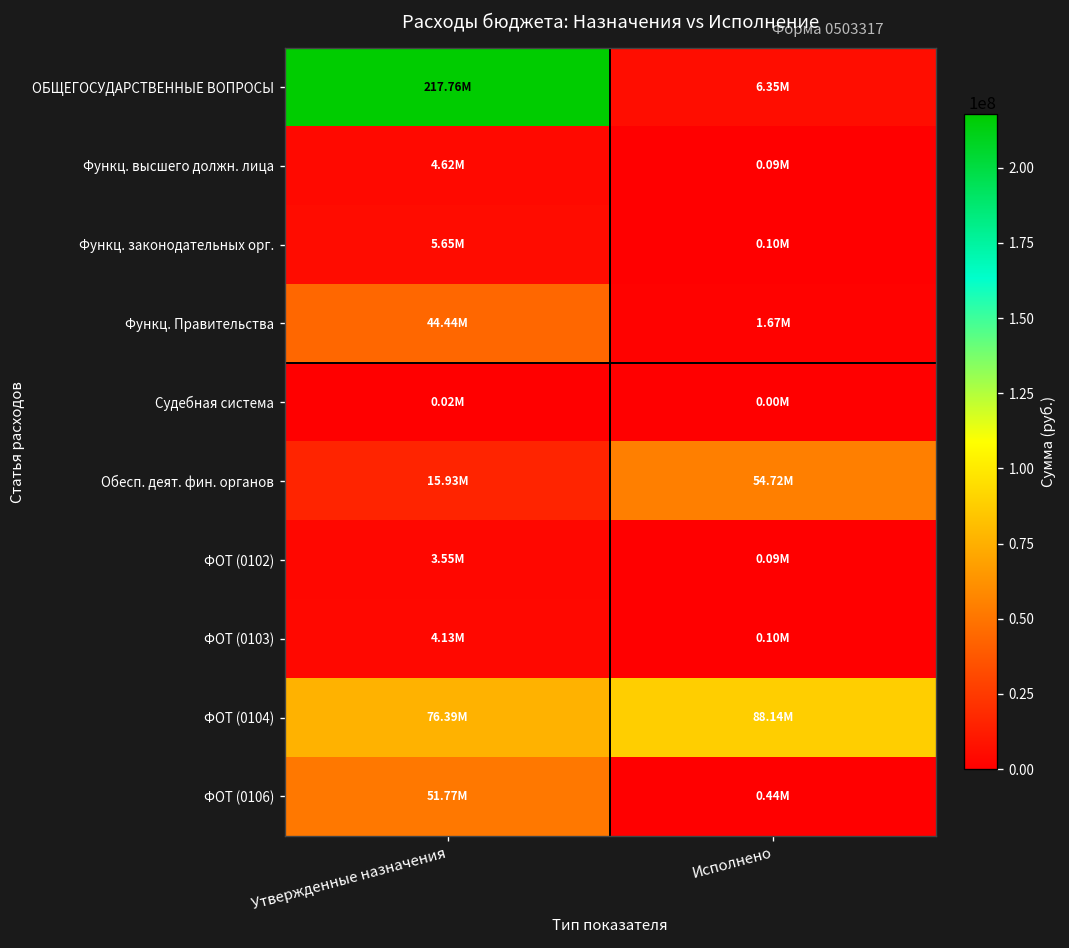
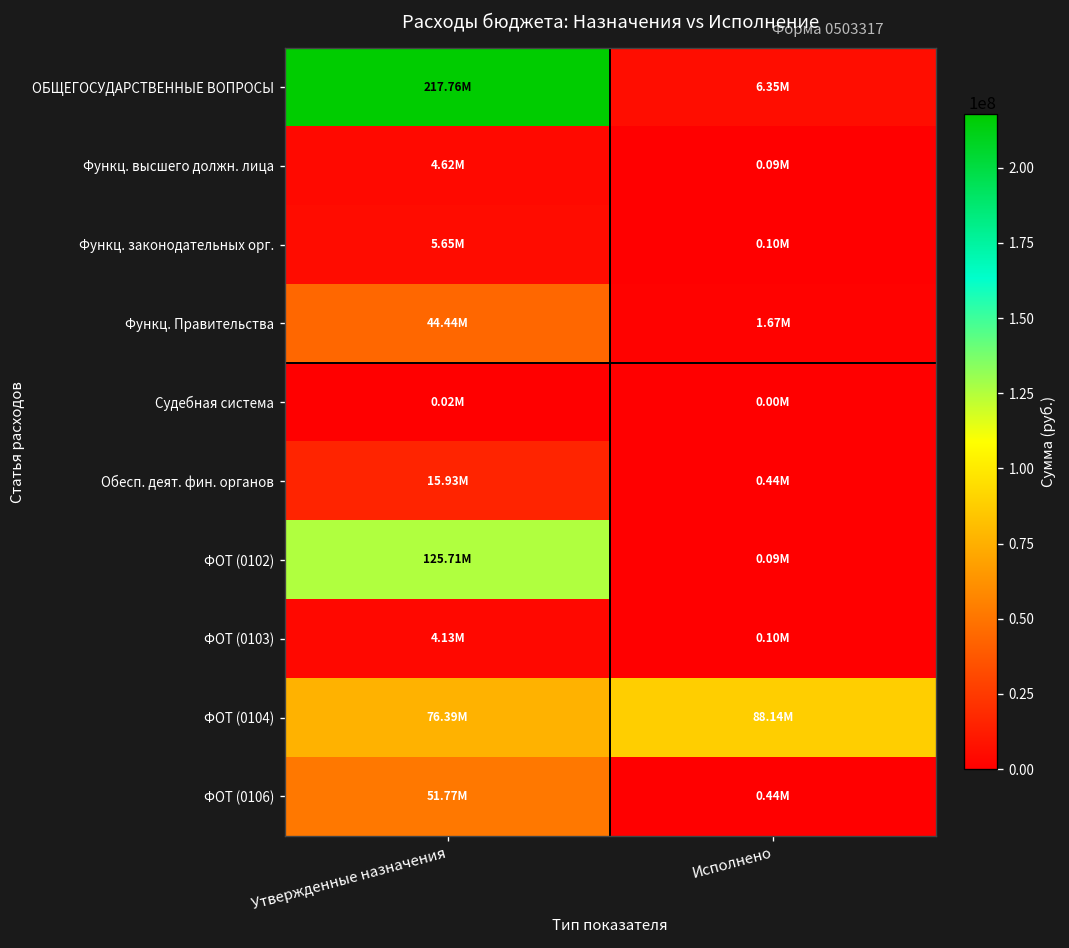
Обесп. деят. фин. органов, Исполнено: 54.72M -> 0.44M
ФОТ (0102), Утвержденные назначения: 3.55M -> 125.71M
